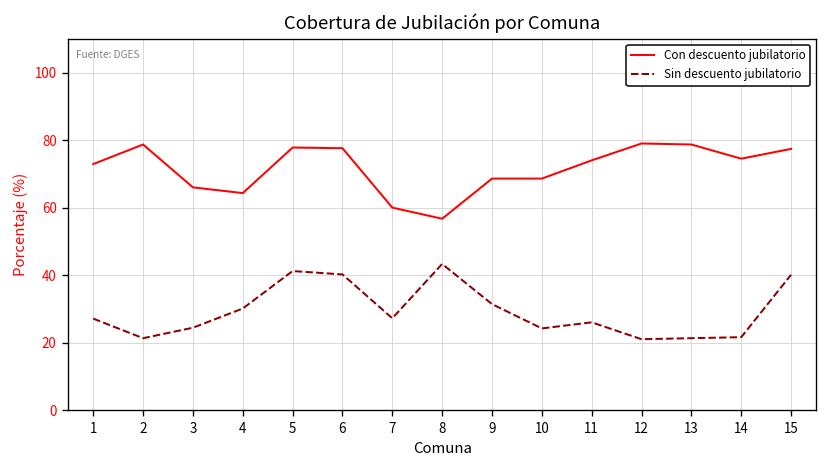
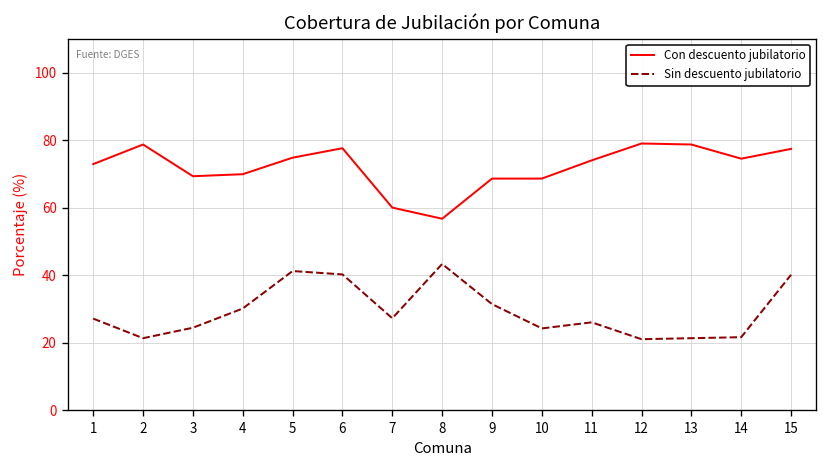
Con descuento jubilatorio, 3: 66 -> 69
Con descuento jubilatorio, 4: 64 -> 70
Con descuento jubilatorio, 5: 78 -> 75
